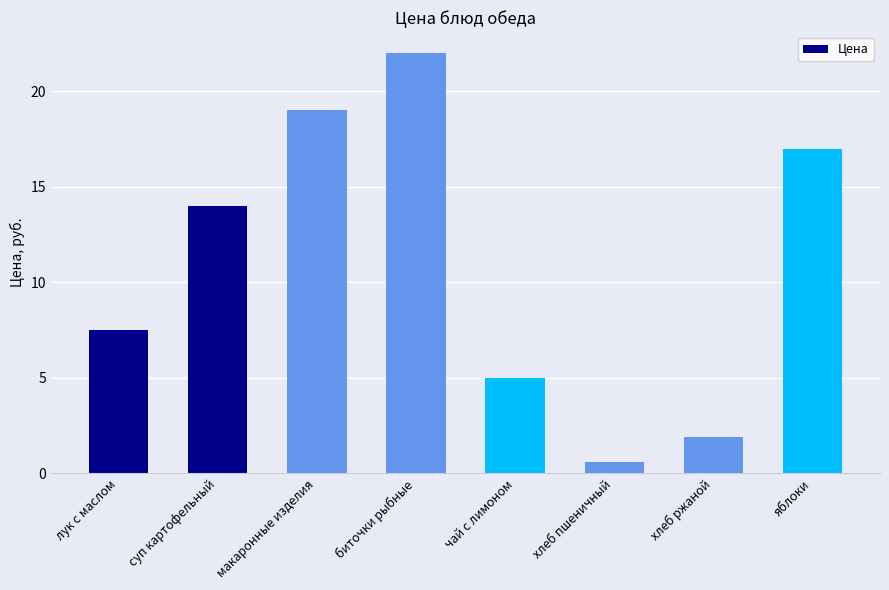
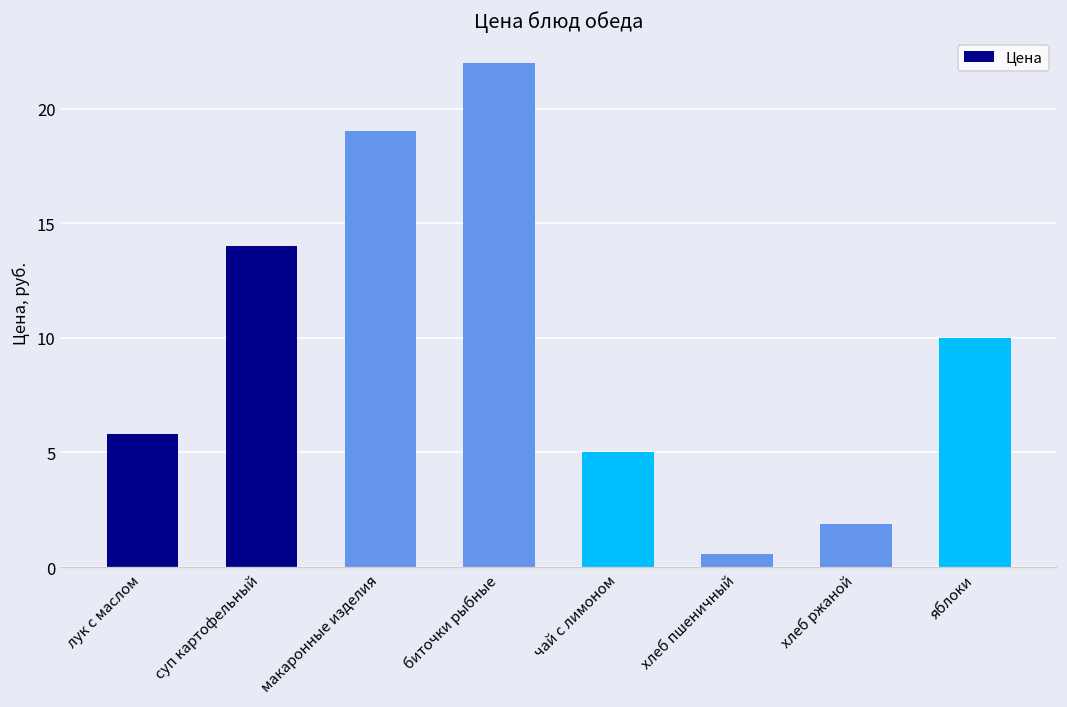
лук с маслом: 7.5 -> 5.8
яблоки: 17 -> 10
